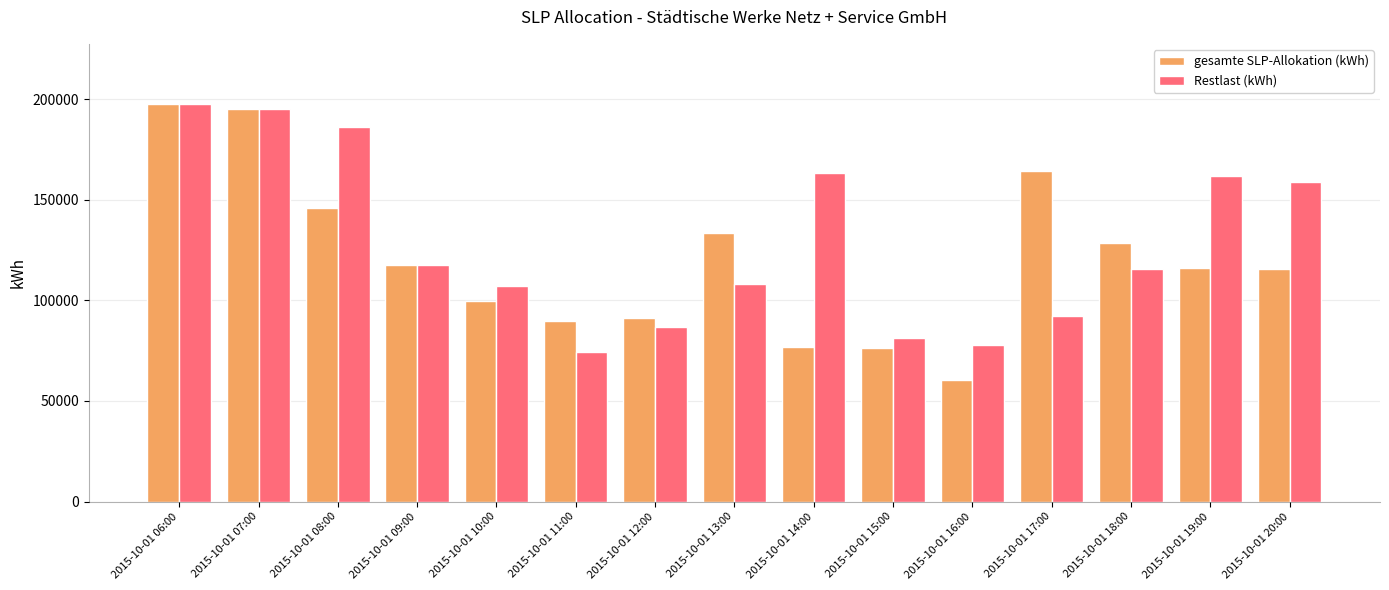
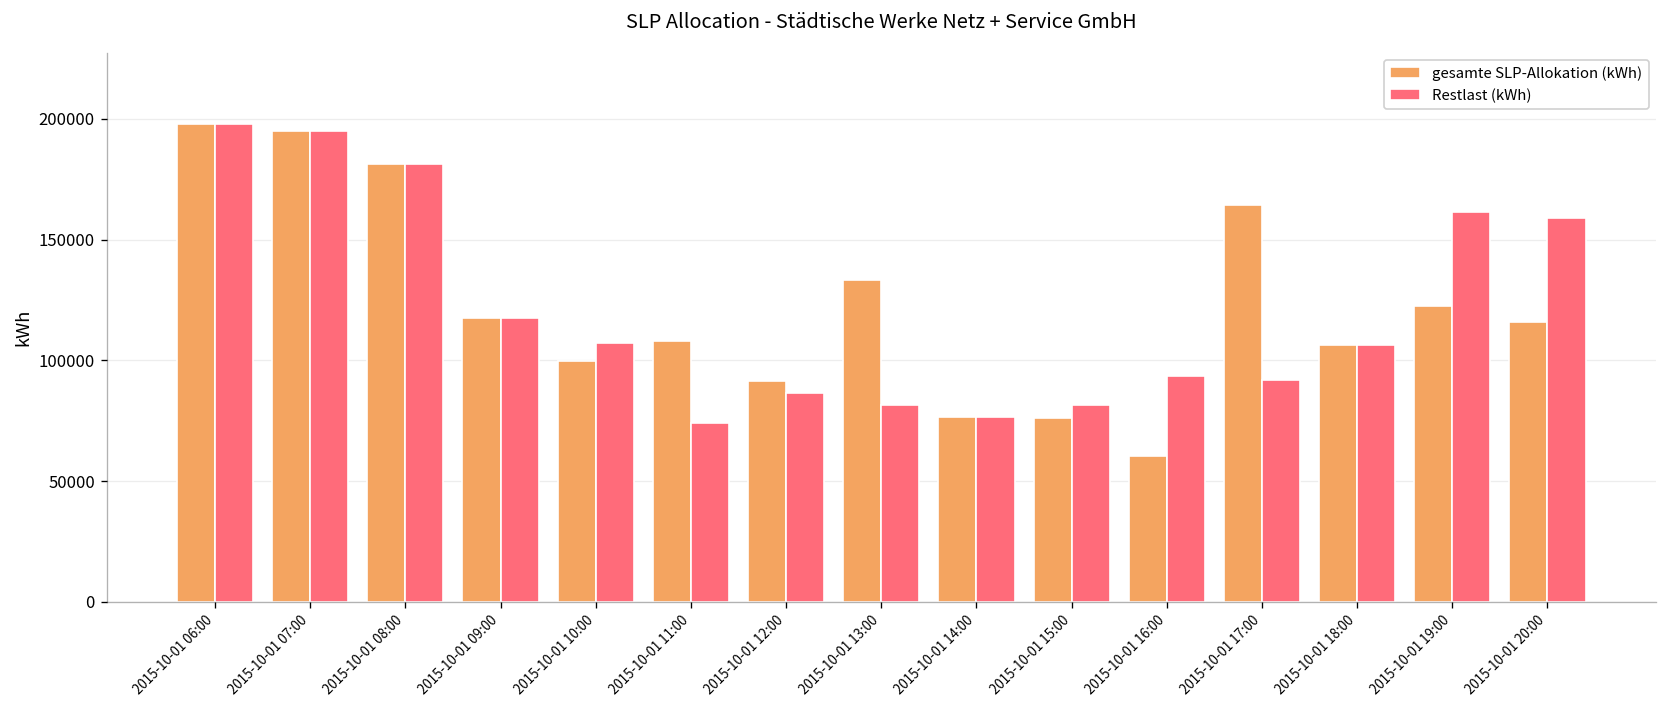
gesamte SLP-Allokation (kWh), 2015-10-01 08:00: 146000 -> 181000
Restlast (kWh), 2015-10-01 08:00: 186000 -> 181000
gesamte SLP-Allokation (kWh), 2015-10-01 11:00: 90000 -> 108000
Restlast (kWh), 2015-10-01 13:00: 108000 -> 82000
Restlast (kWh), 2015-10-01 14:00: 163000 -> 77000
Restlast (kWh), 2015-10-01 16:00: 78000 -> 94000
gesamte SLP-Allokation (kWh), 2015-10-01 18:00: 129000 -> 106000
Restlast (kWh), 2015-10-01 18:00: 116000 -> 106000
gesamte SLP-Allokation (kWh), 2015-10-01 19:00: 116000 -> 122000
